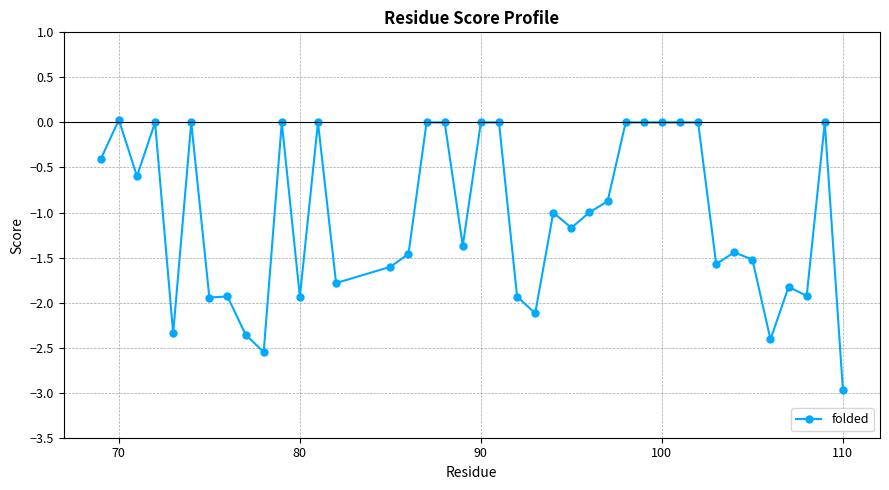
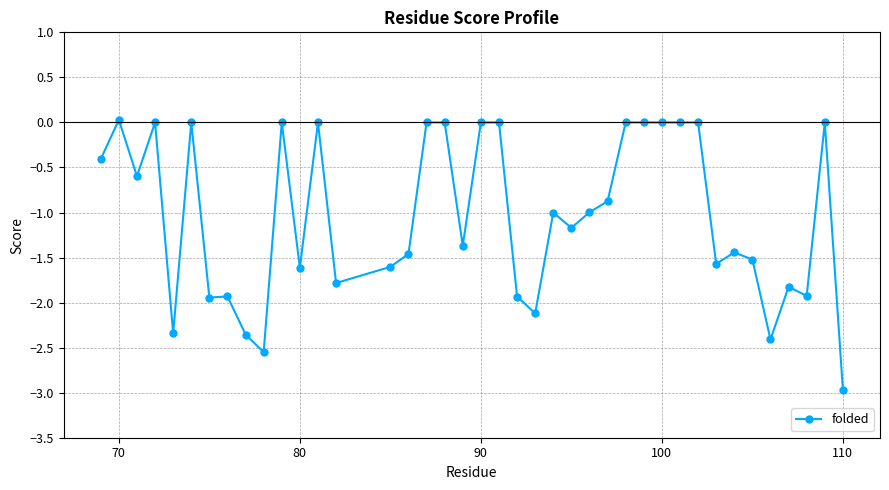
80: -1.9 -> -1.6
